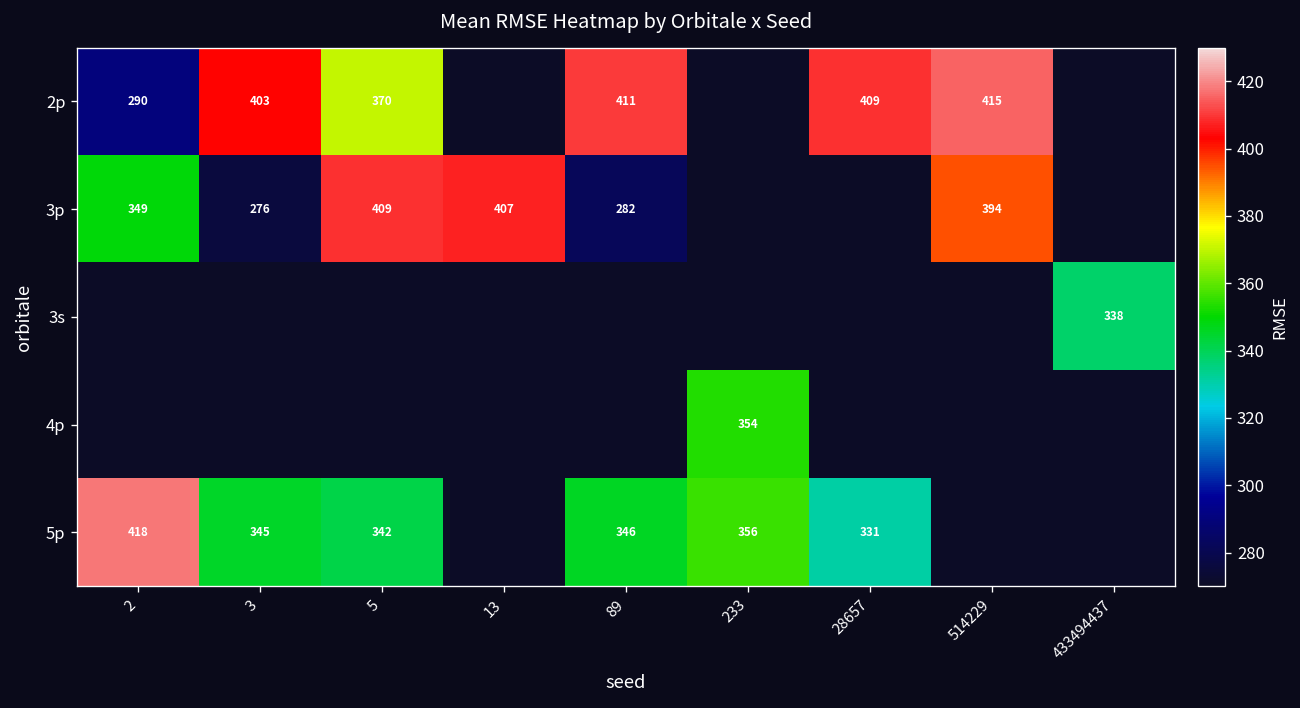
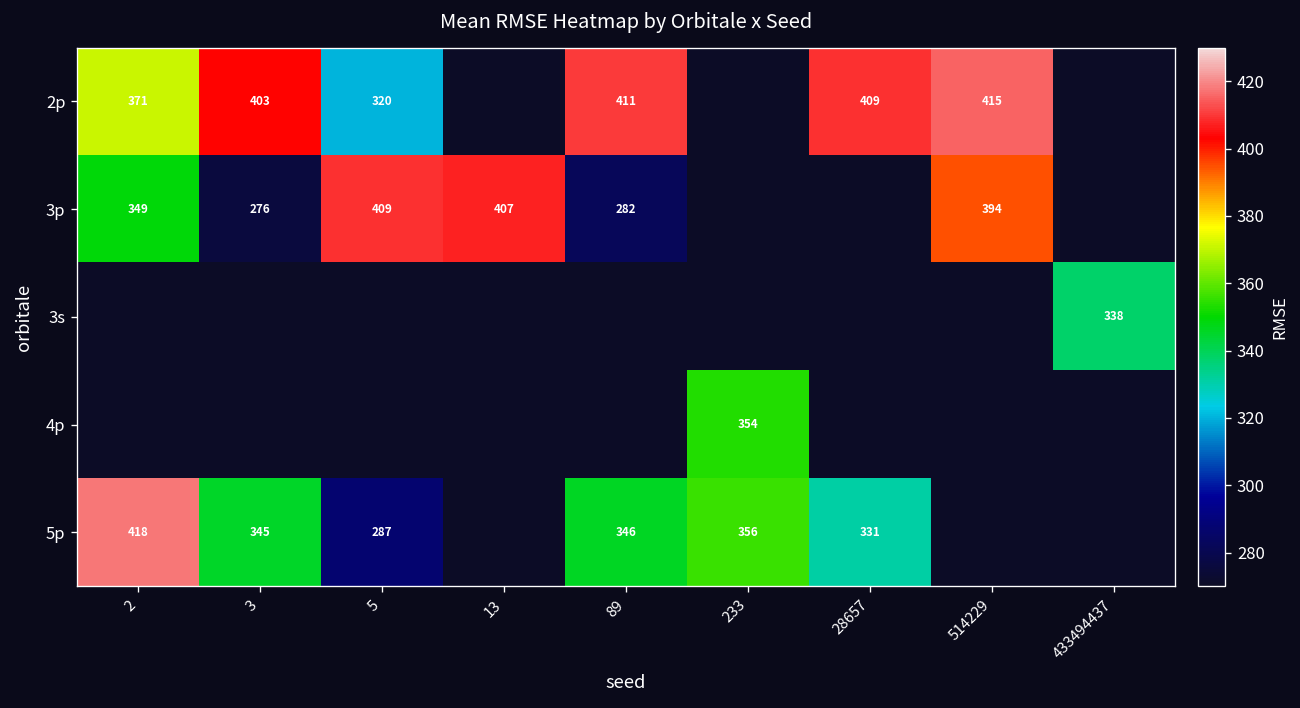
2p, 2: 290 -> 371
2p, 5: 370 -> 320
5p, 5: 342 -> 287
